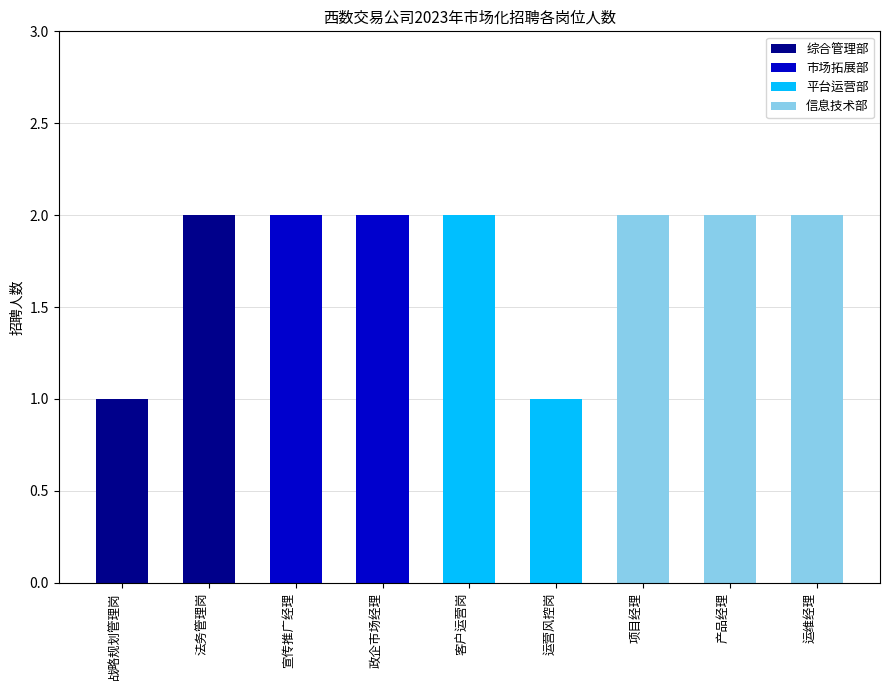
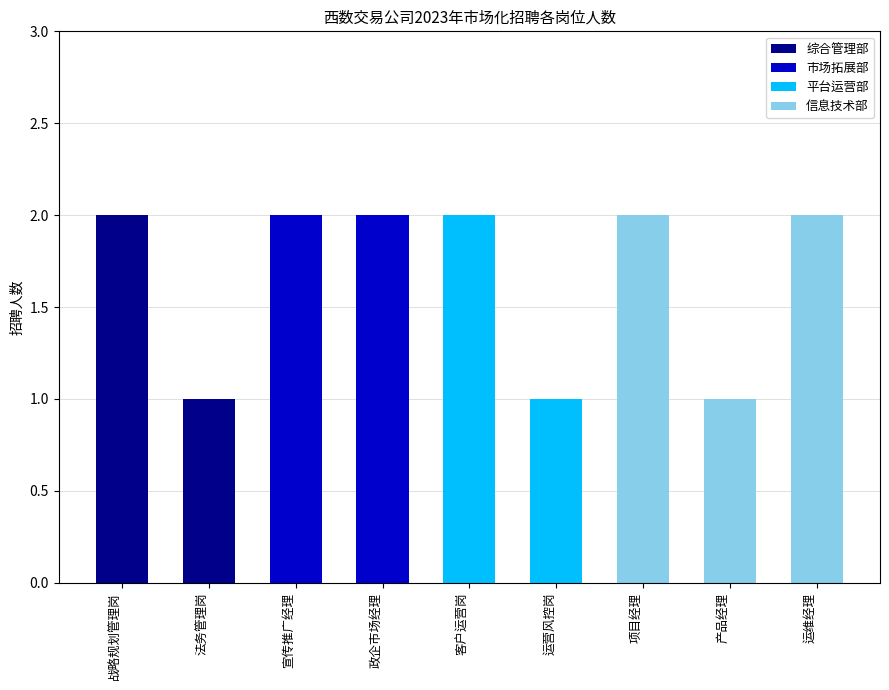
战略规划管理岗: 1 -> 2
法务管理岗: 2 -> 1
产品经理: 2 -> 1
